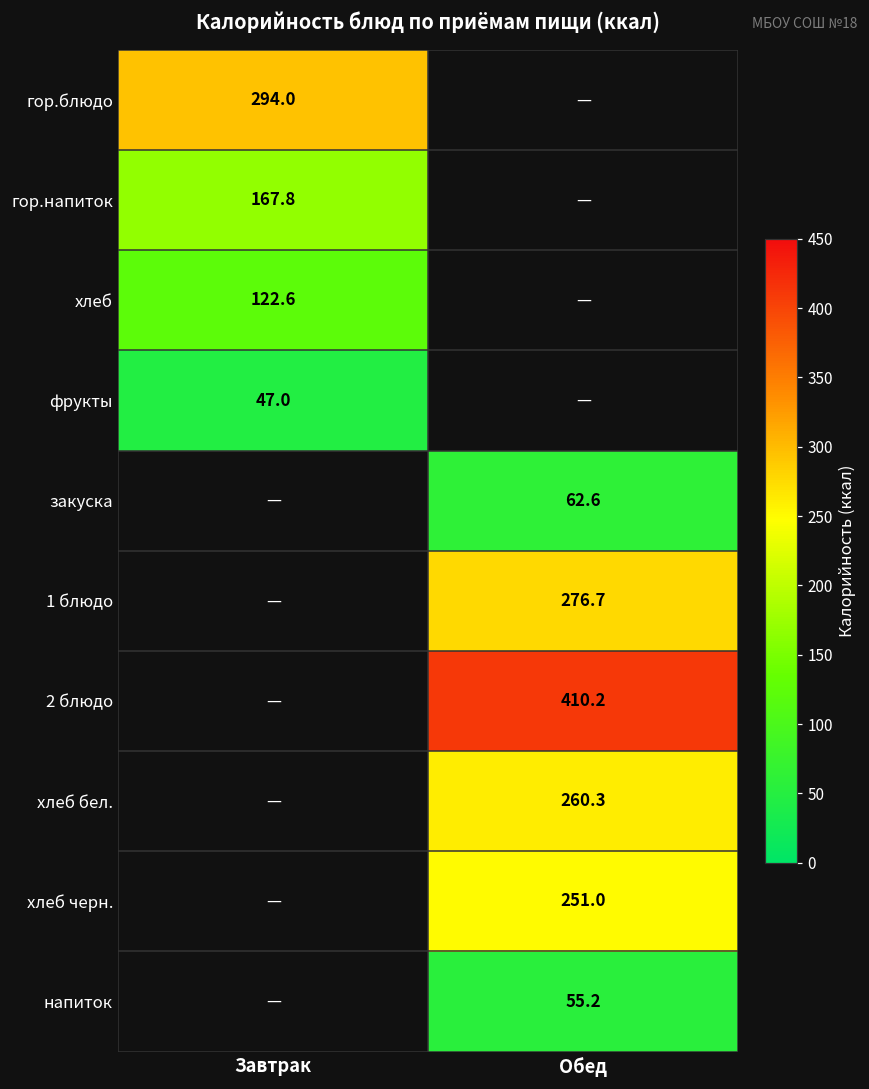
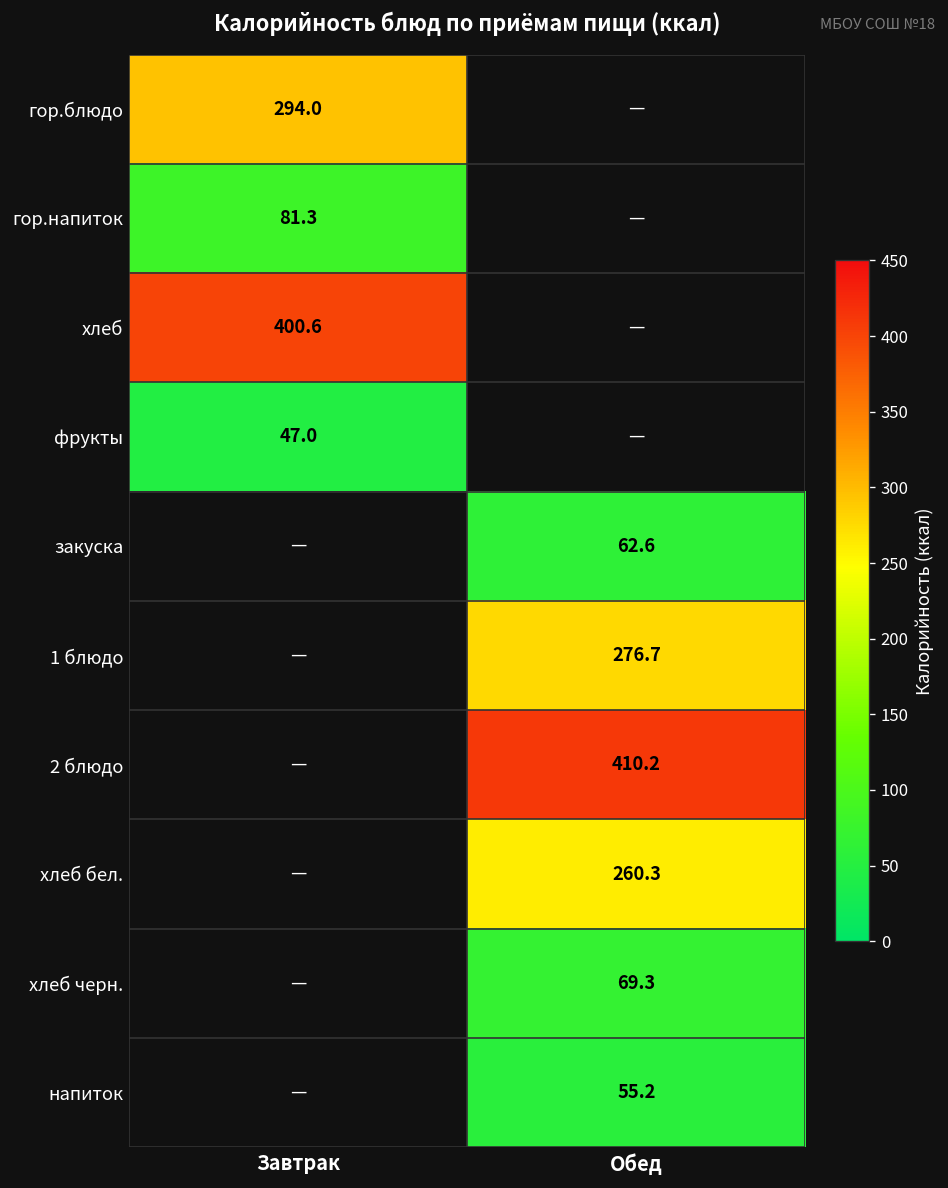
гор.напиток, Завтрак: 167.8 -> 81.3
хлеб, Завтрак: 122.6 -> 400.6
хлеб черн., Обед: 251.0 -> 69.3
